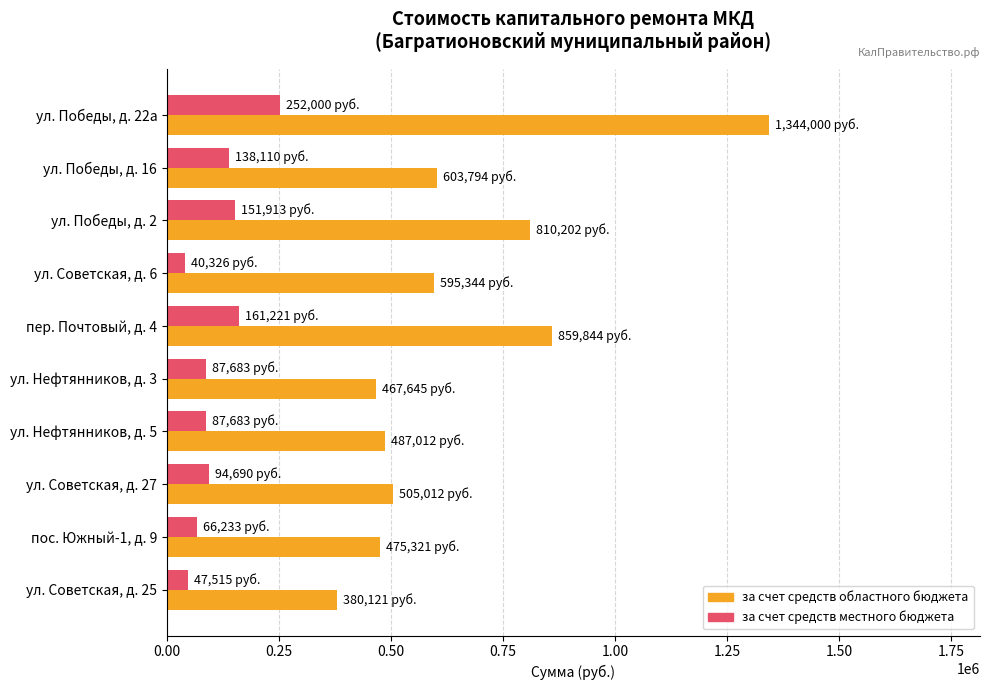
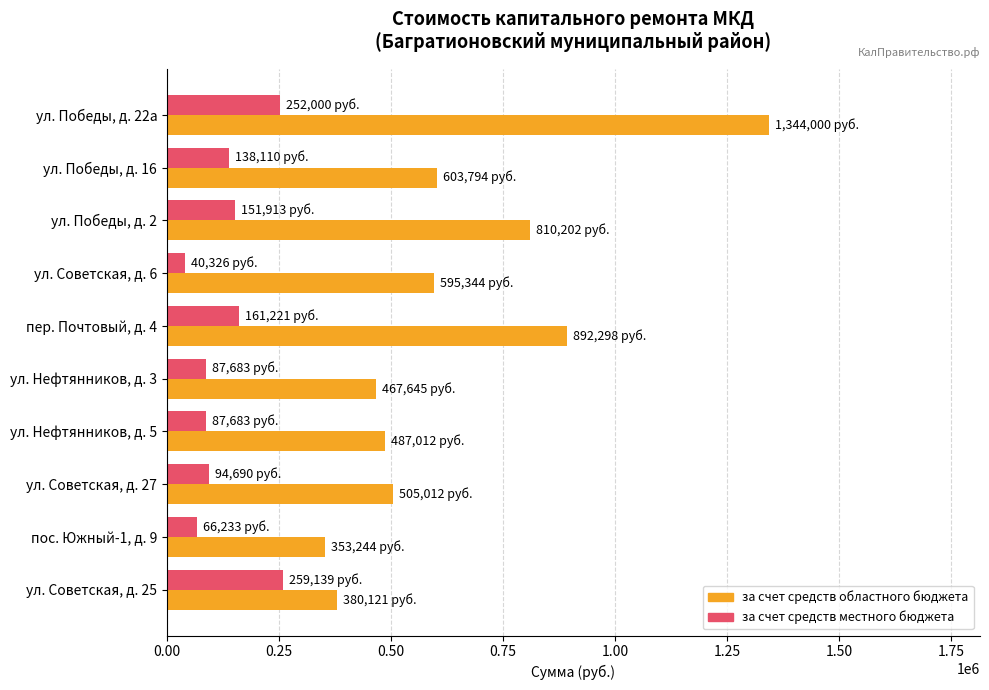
за счет средств областного бюджета, пер. Почтовый, д. 4: 859,844 -> 892,298
за счет средств областного бюджета, пос. Южный-1, д. 9: 475,321 -> 353,244
за счет средств местного бюджета, ул. Советская, д. 25: 47,515 -> 259,139
